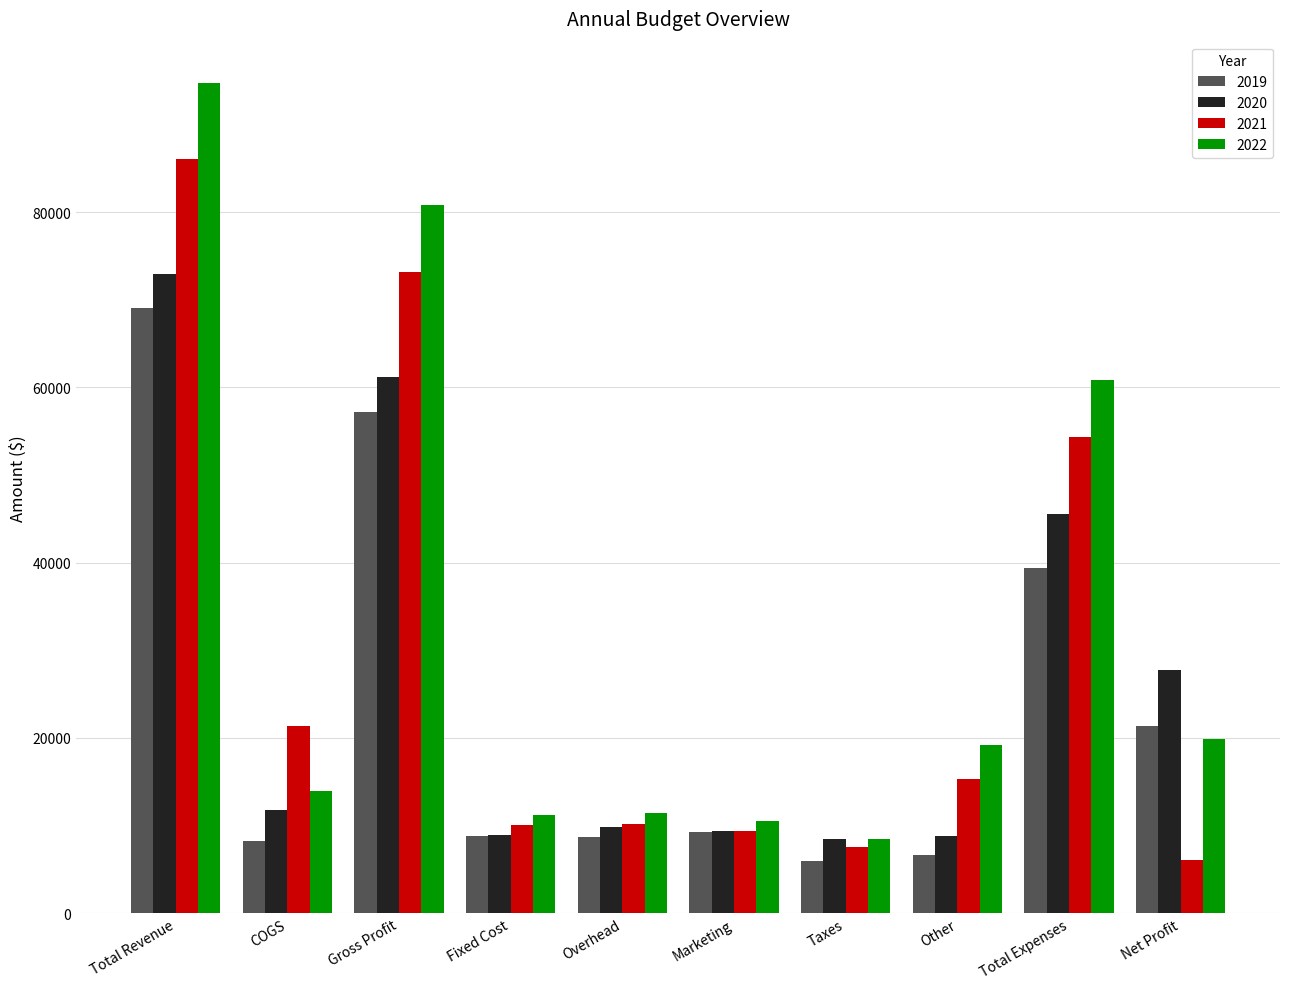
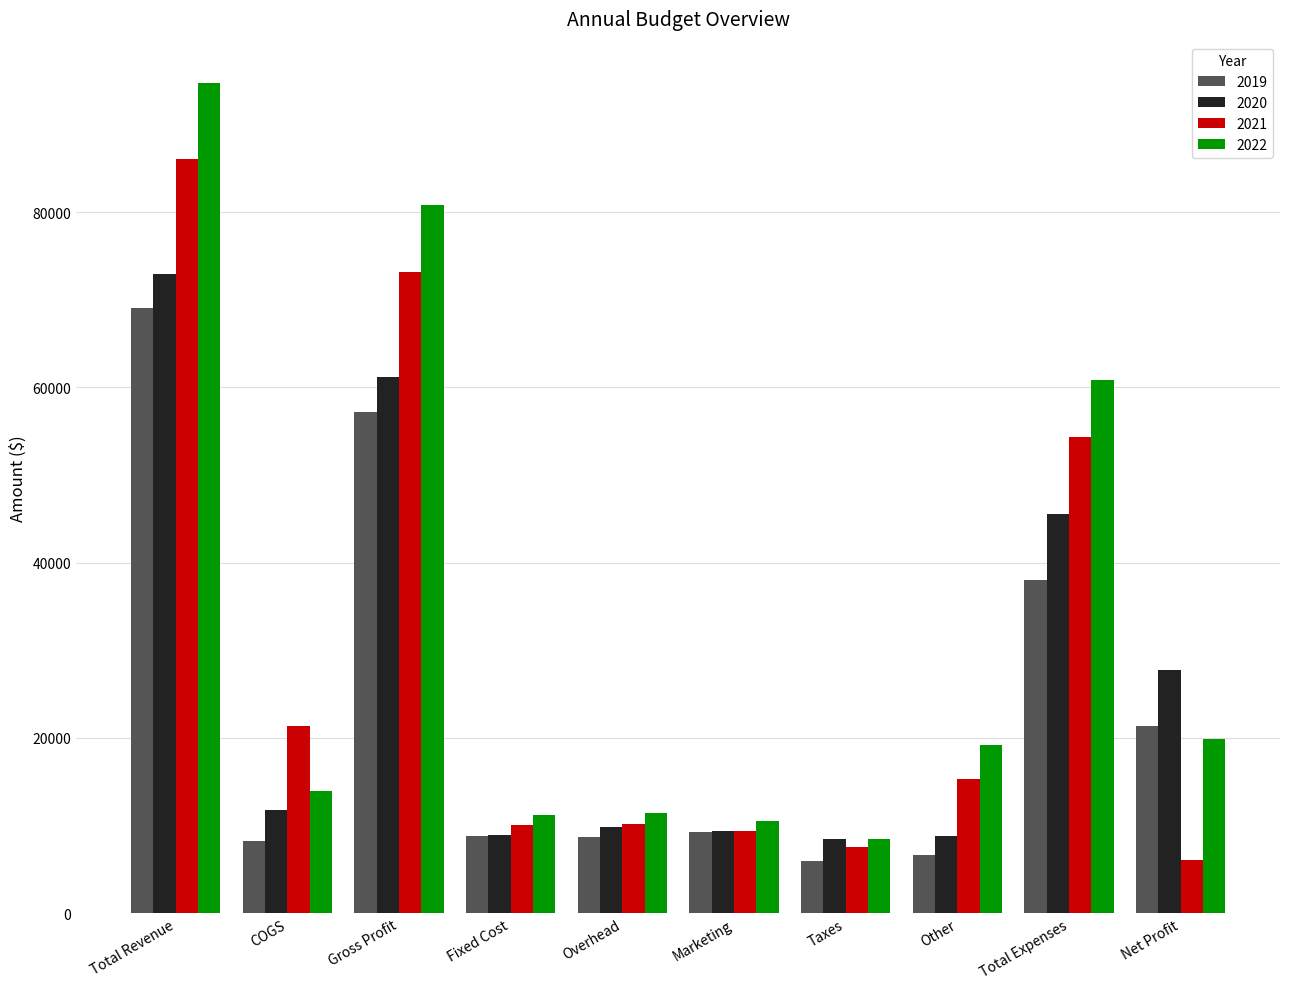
2019, Total Expenses: 39000 -> 38000
